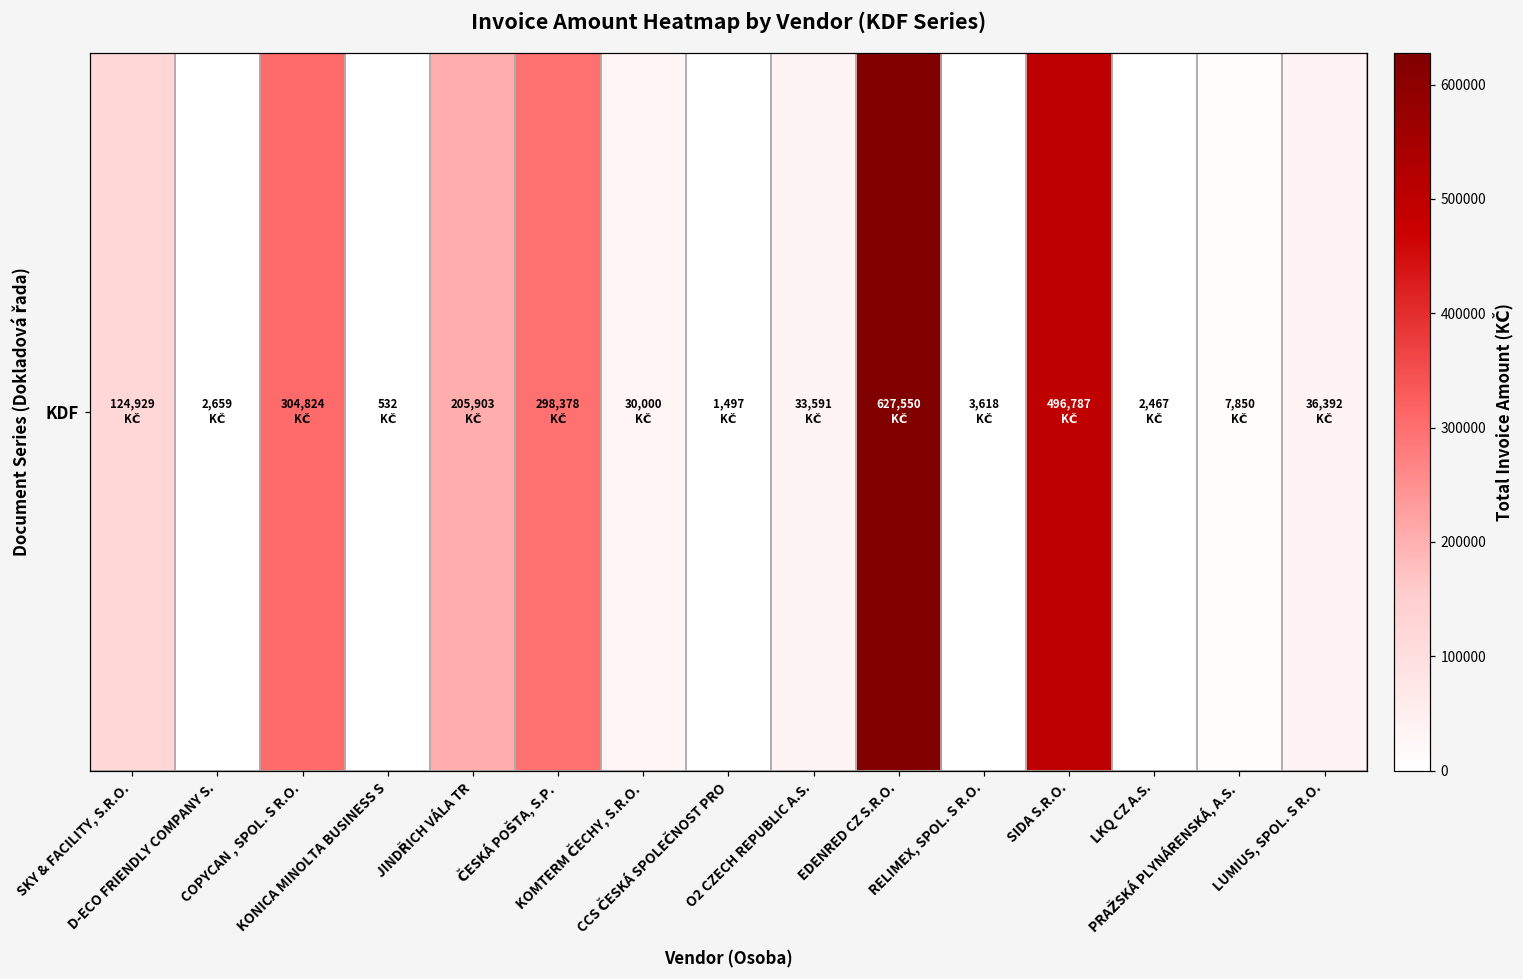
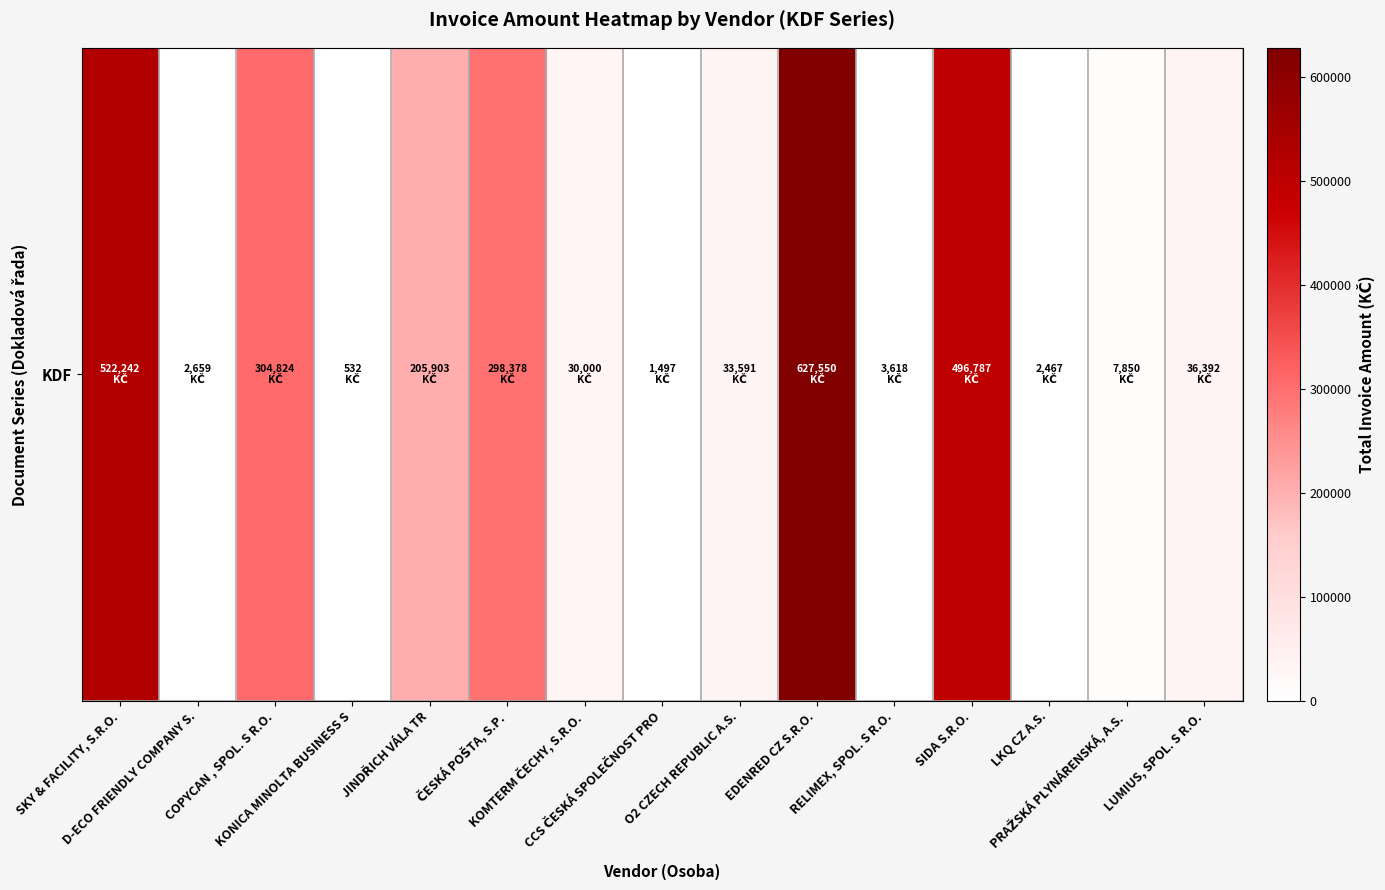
KDF, SKY & FACILITY, S.R.O.: 124,929 -> 522,242
